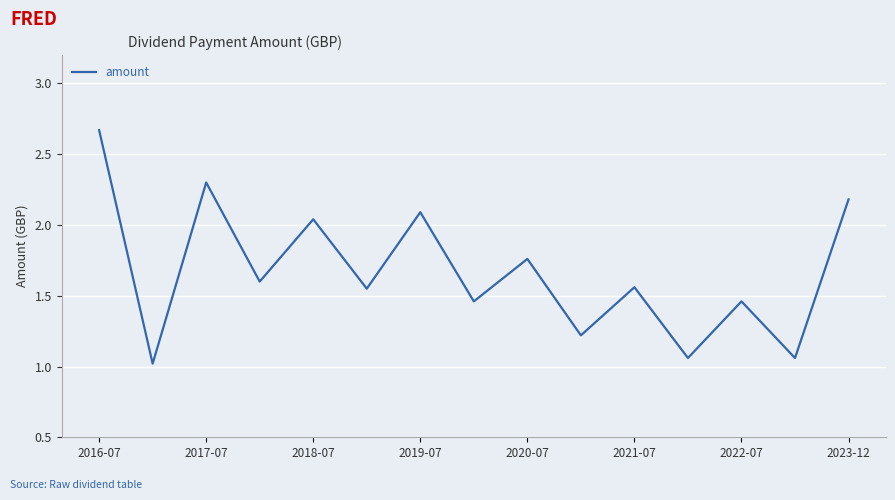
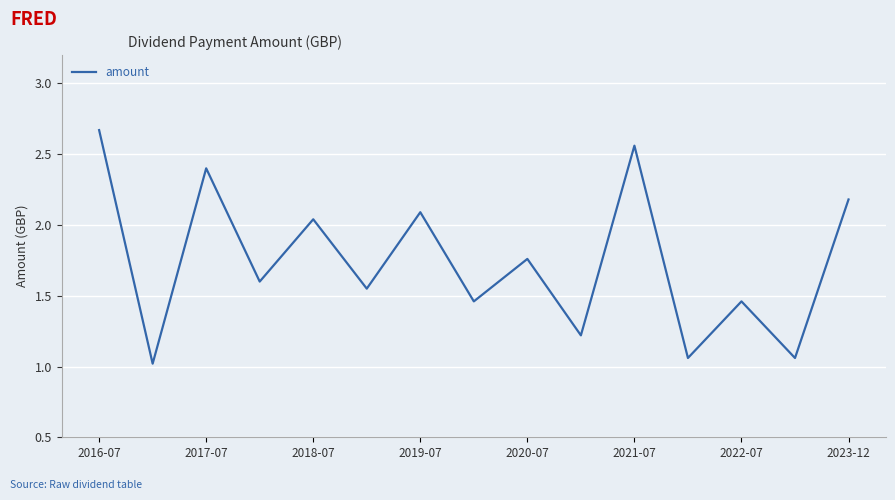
2017-07: 2.3 -> 2.4
2021-07: 1.56 -> 2.56
